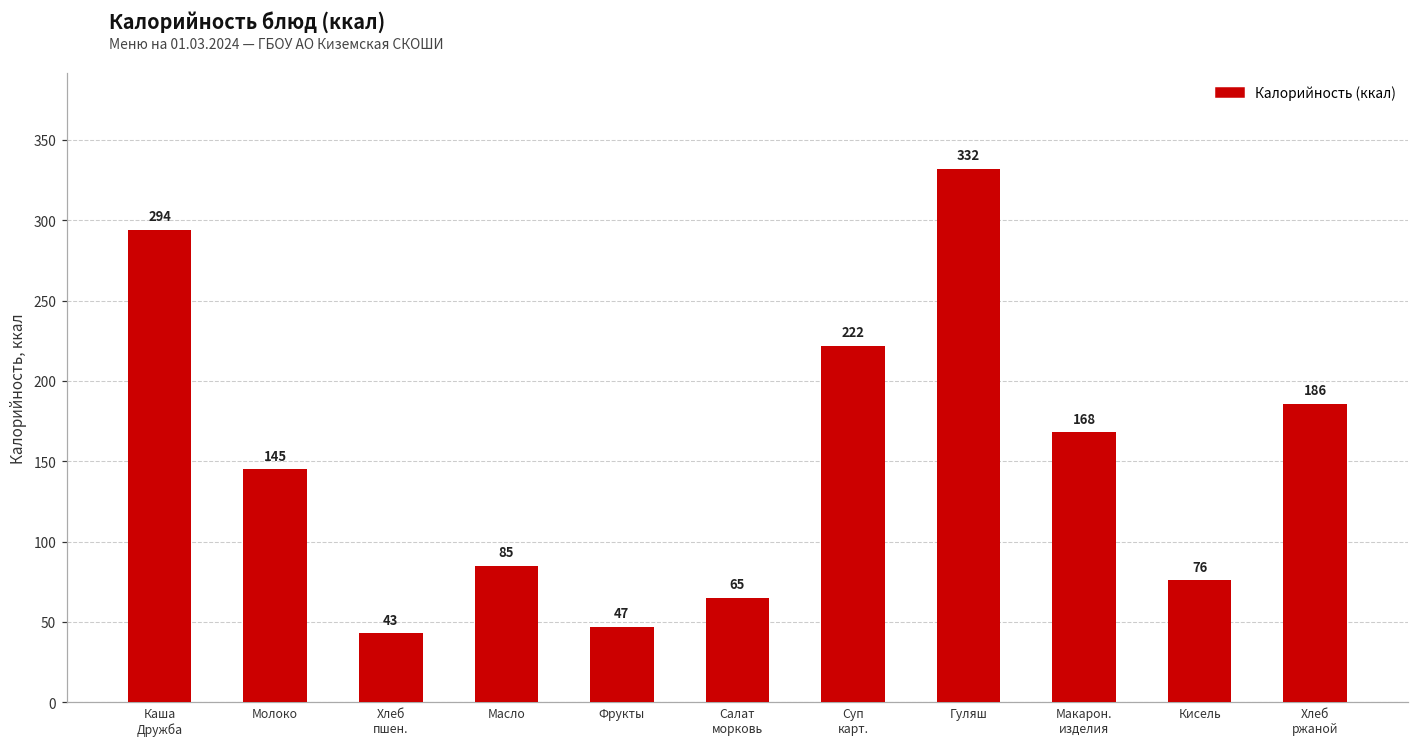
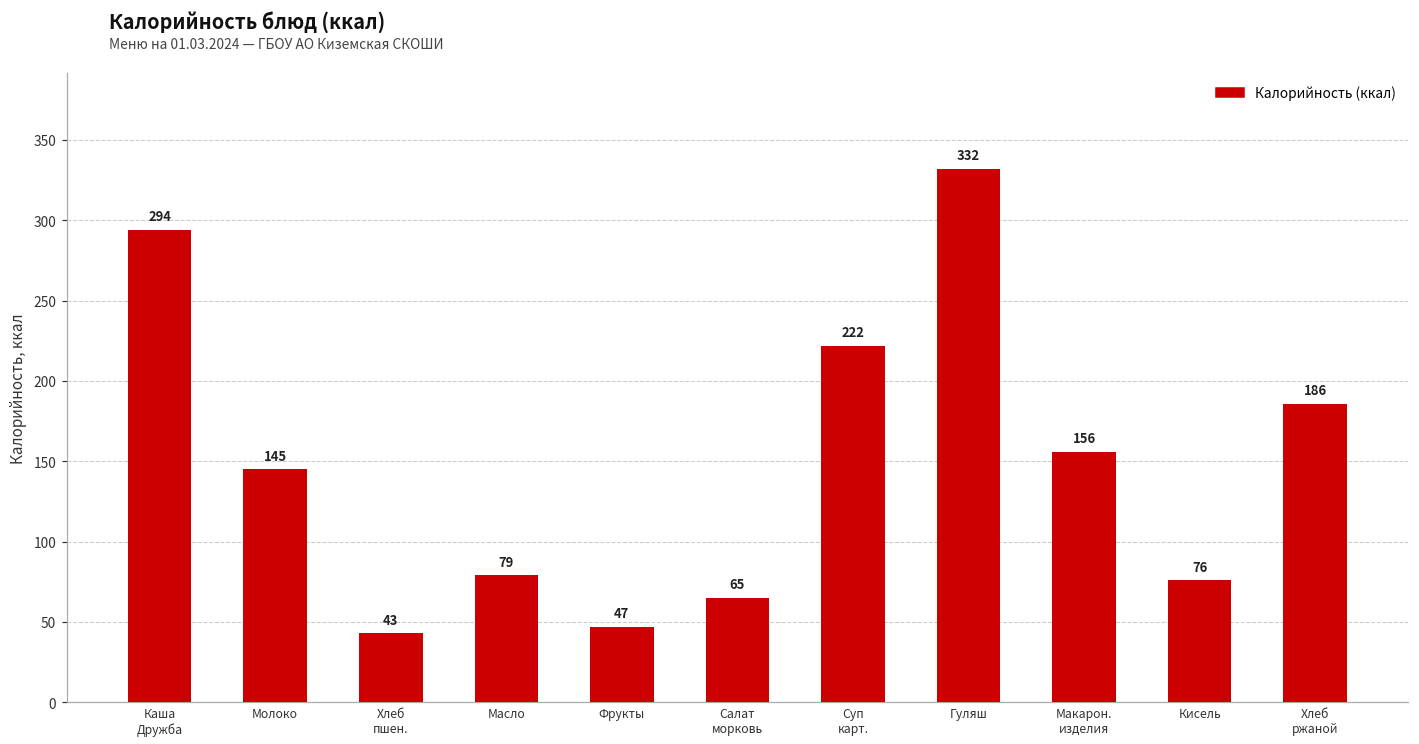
Масло: 85 -> 79
Макарон. изделия: 168 -> 156
